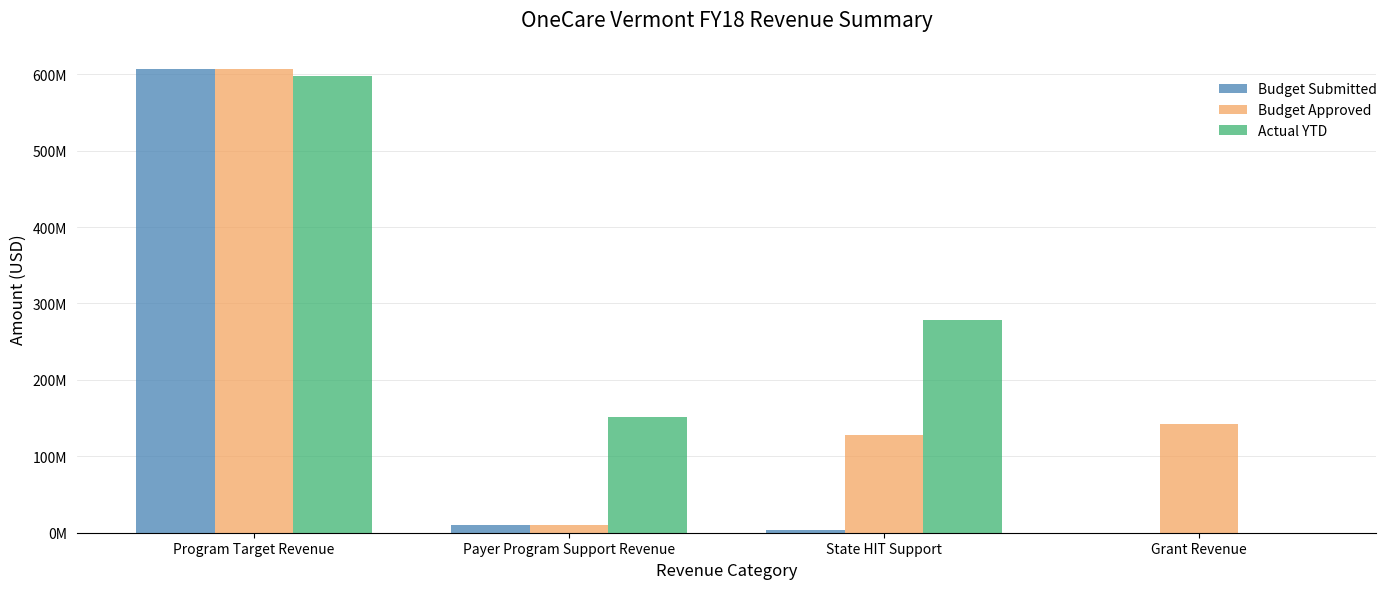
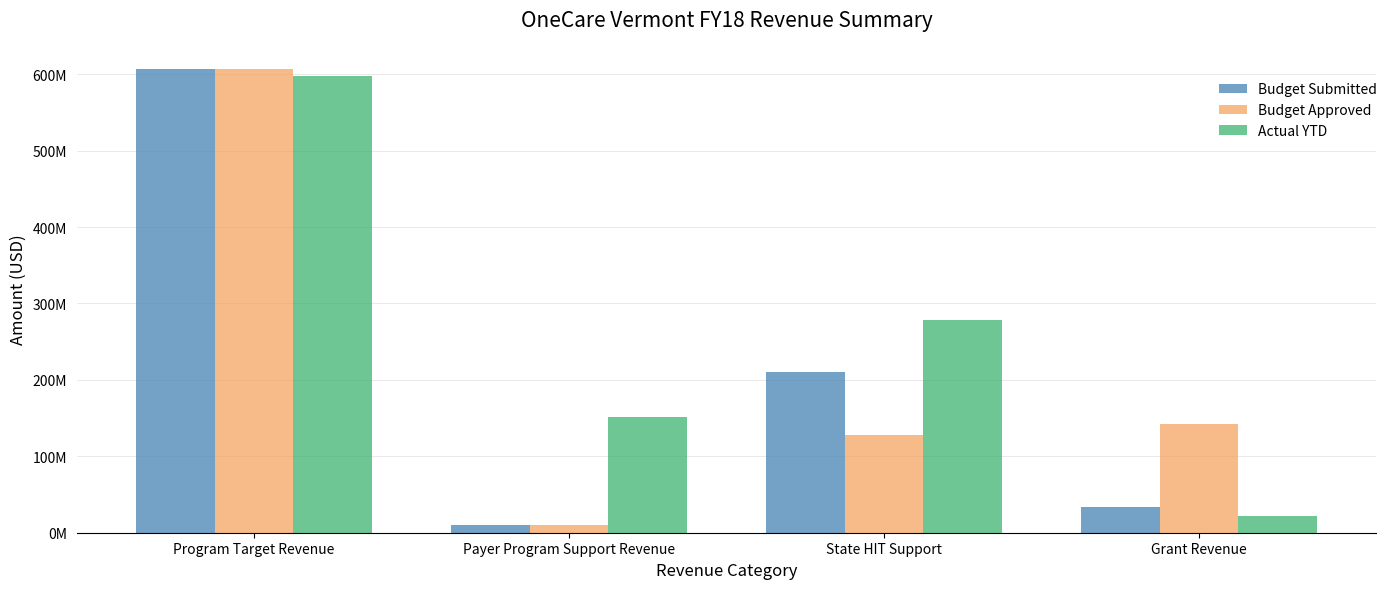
Budget Submitted, State HIT Support: 0 -> 210000000
Budget Submitted, Grant Revenue: 0 -> 30000000
Actual YTD, Grant Revenue: 0 -> 20000000
